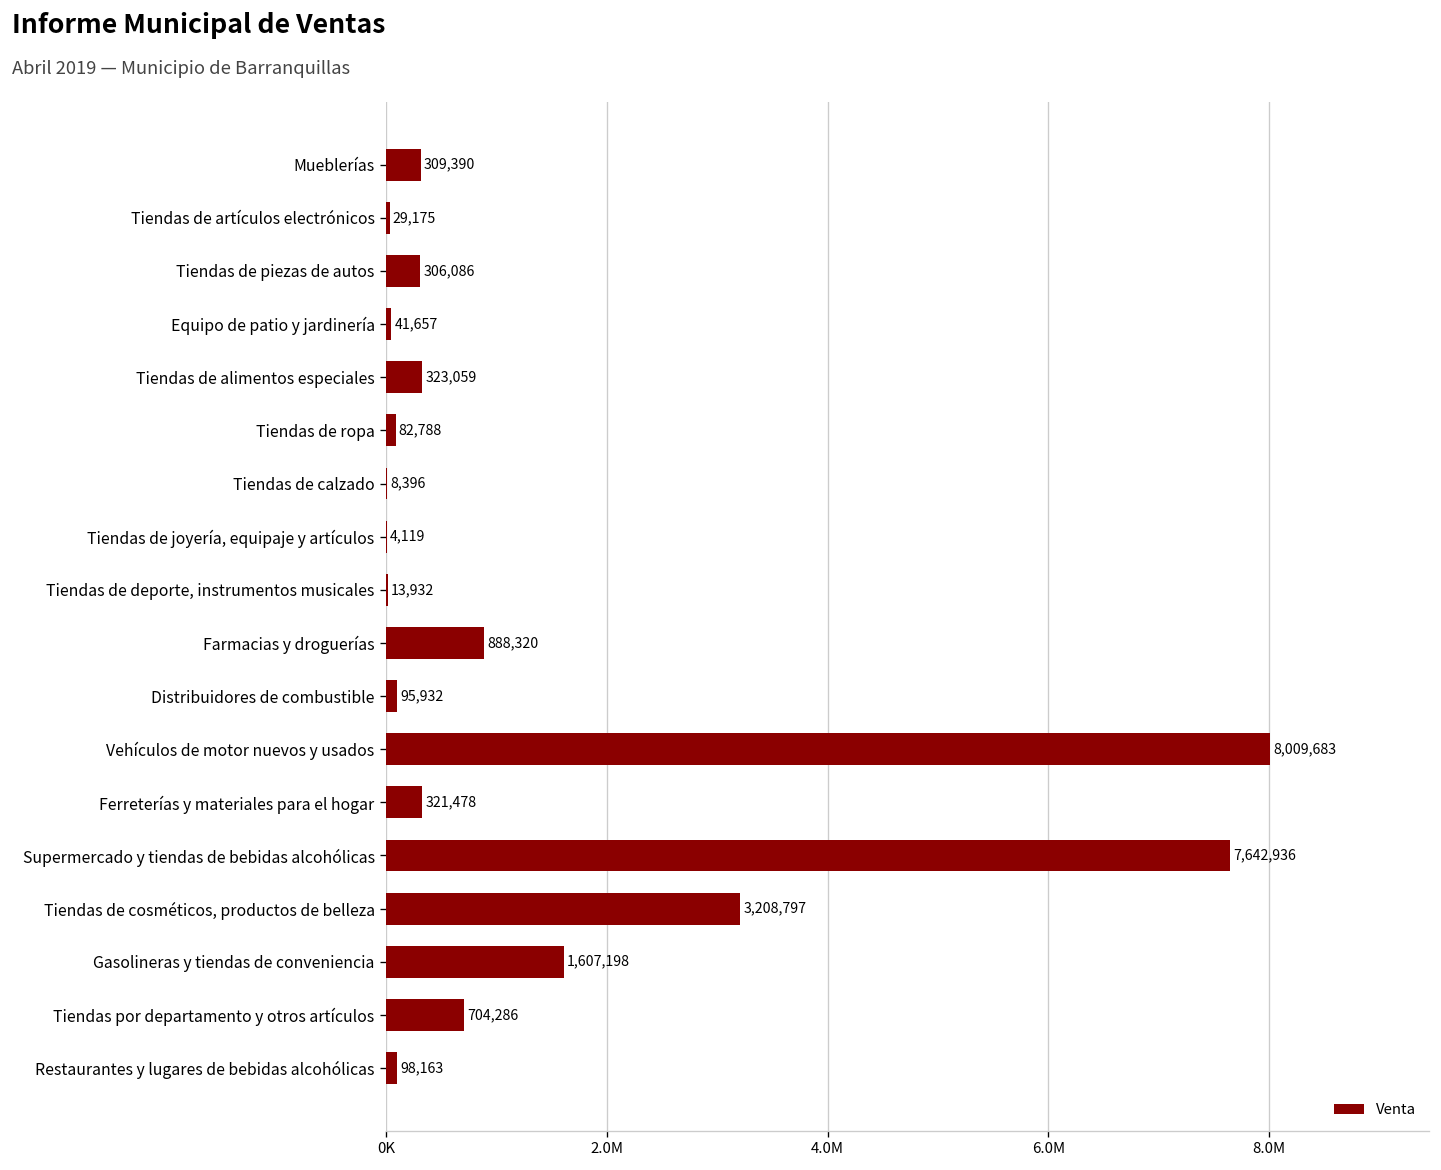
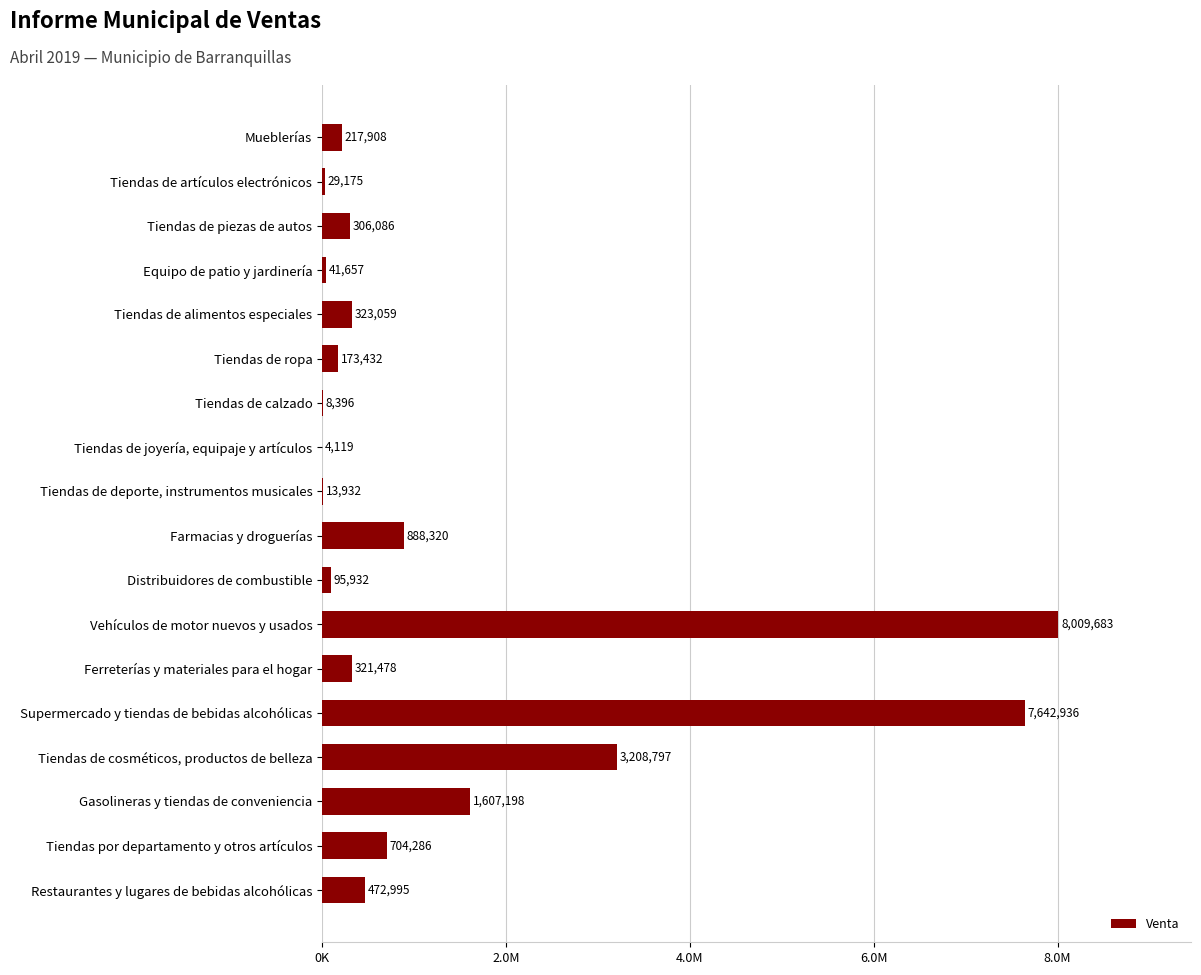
Mueblerías: 309,390 -> 217,908
Tiendas de ropa: 82,788 -> 173,432
Restaurantes y lugares de bebidas alcohólicas: 98,163 -> 472,995
